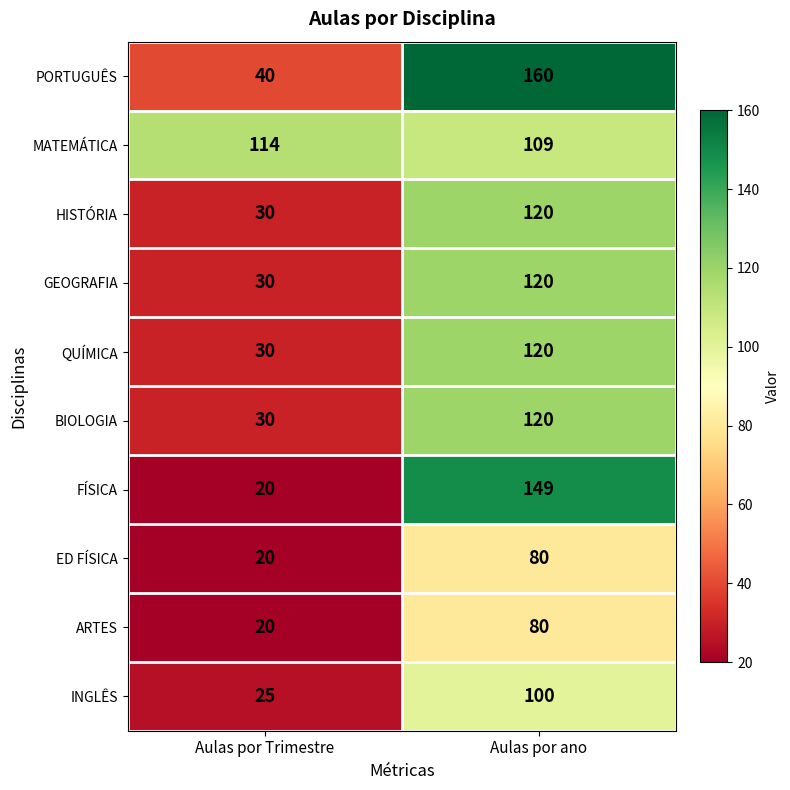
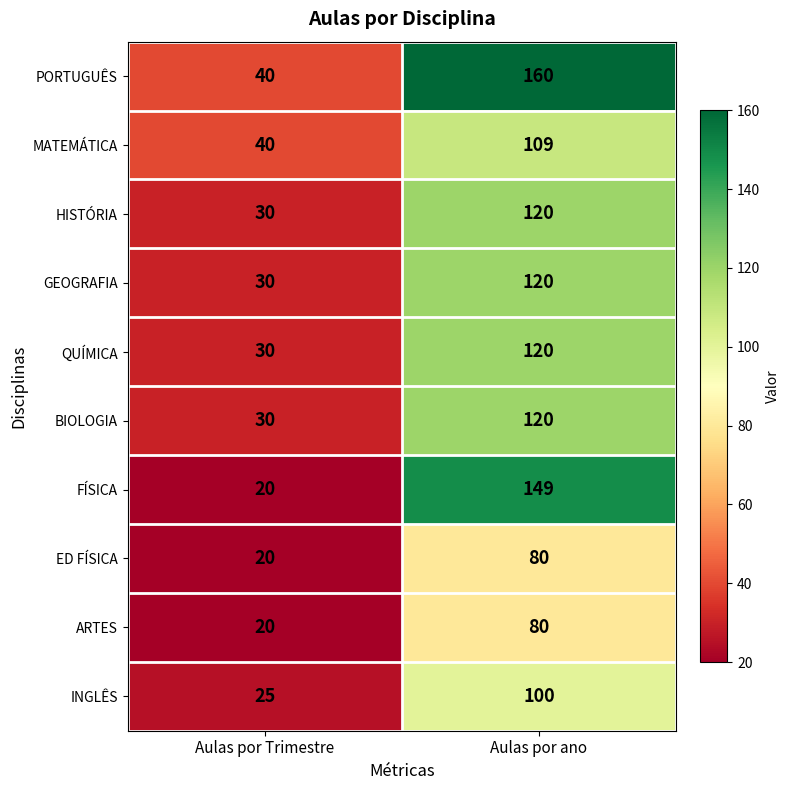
MATEMÁTICA, Aulas por Trimestre: 114 -> 40
